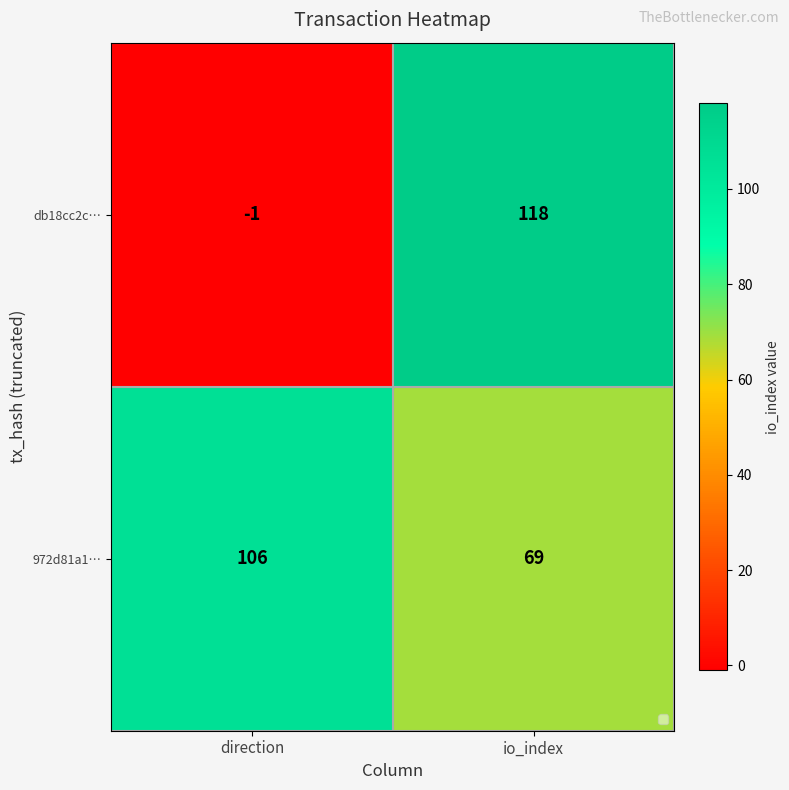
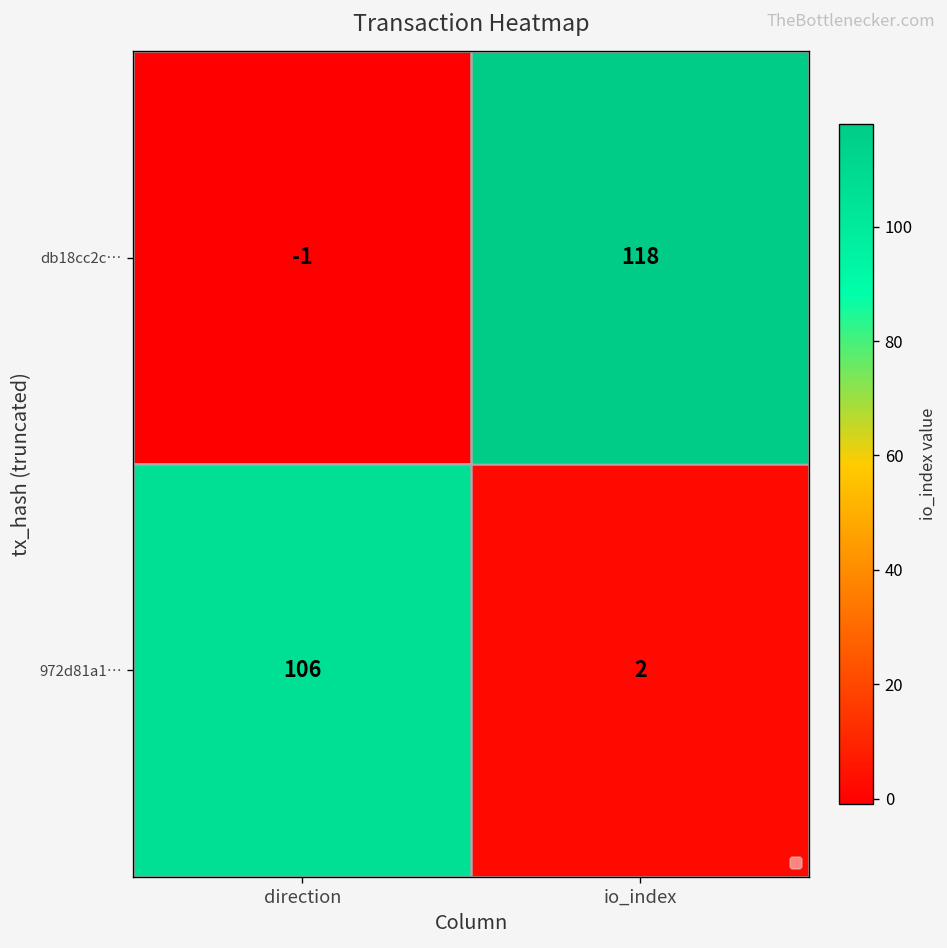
972d81a1…, io_index: 69 -> 2
